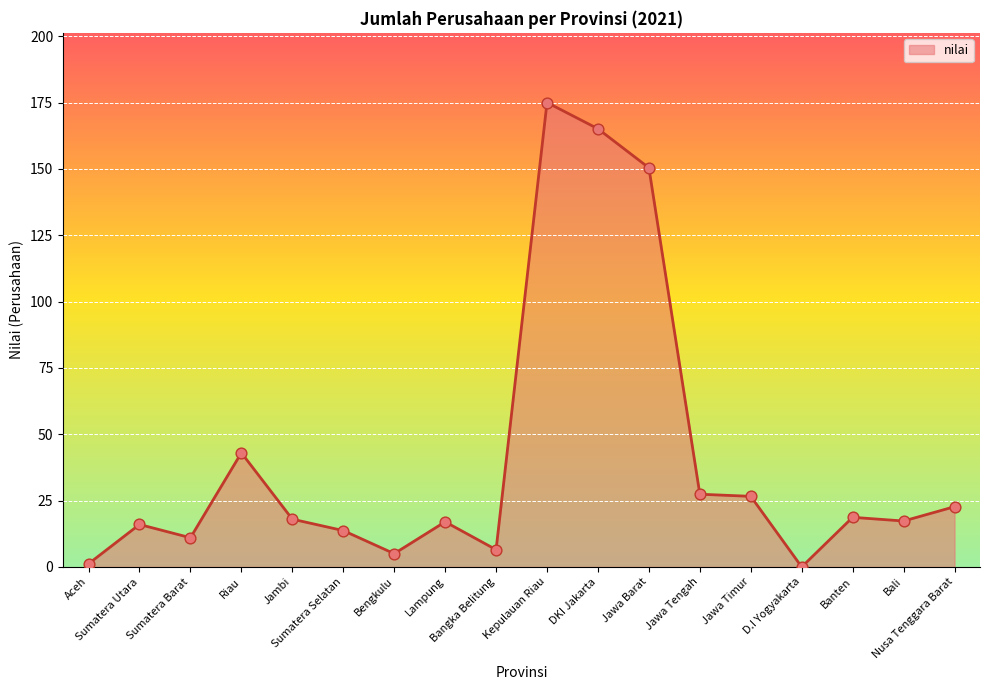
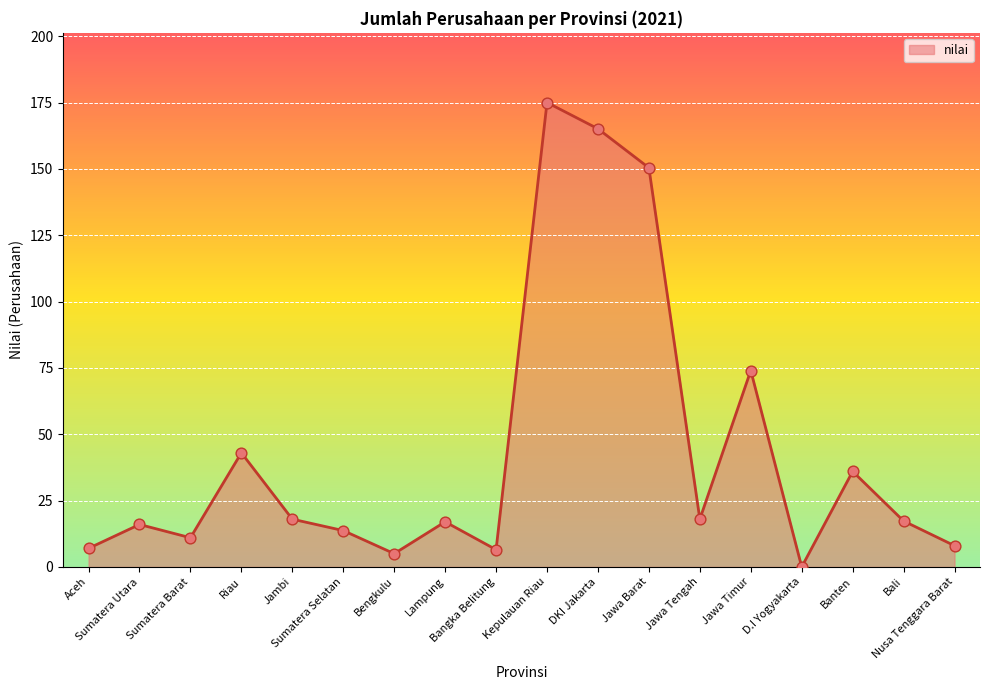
Aceh: 1 -> 7
Jawa Tengah: 27 -> 18
Jawa Timur: 27 -> 74
Banten: 19 -> 36
Nusa Tenggara Barat: 23 -> 8
